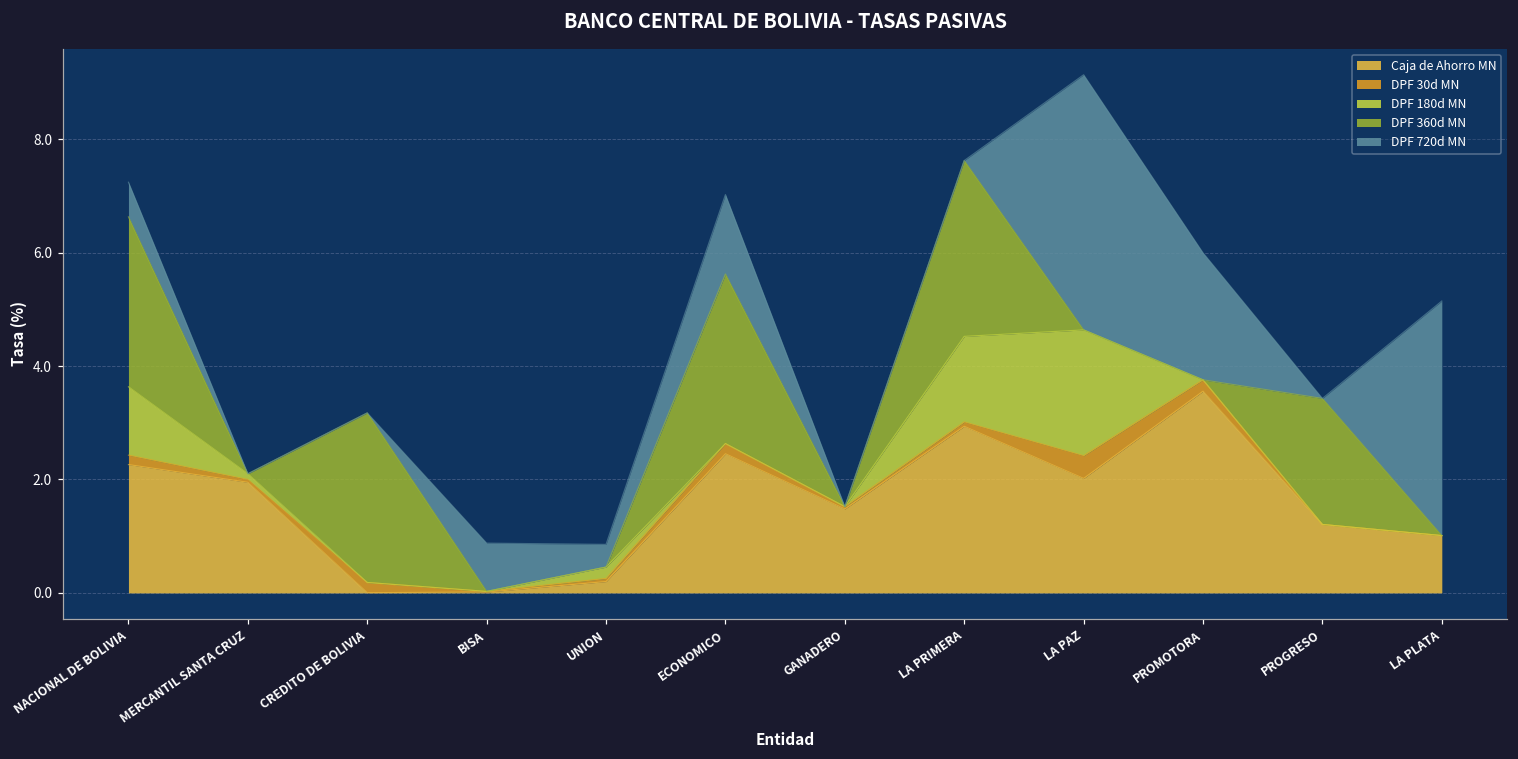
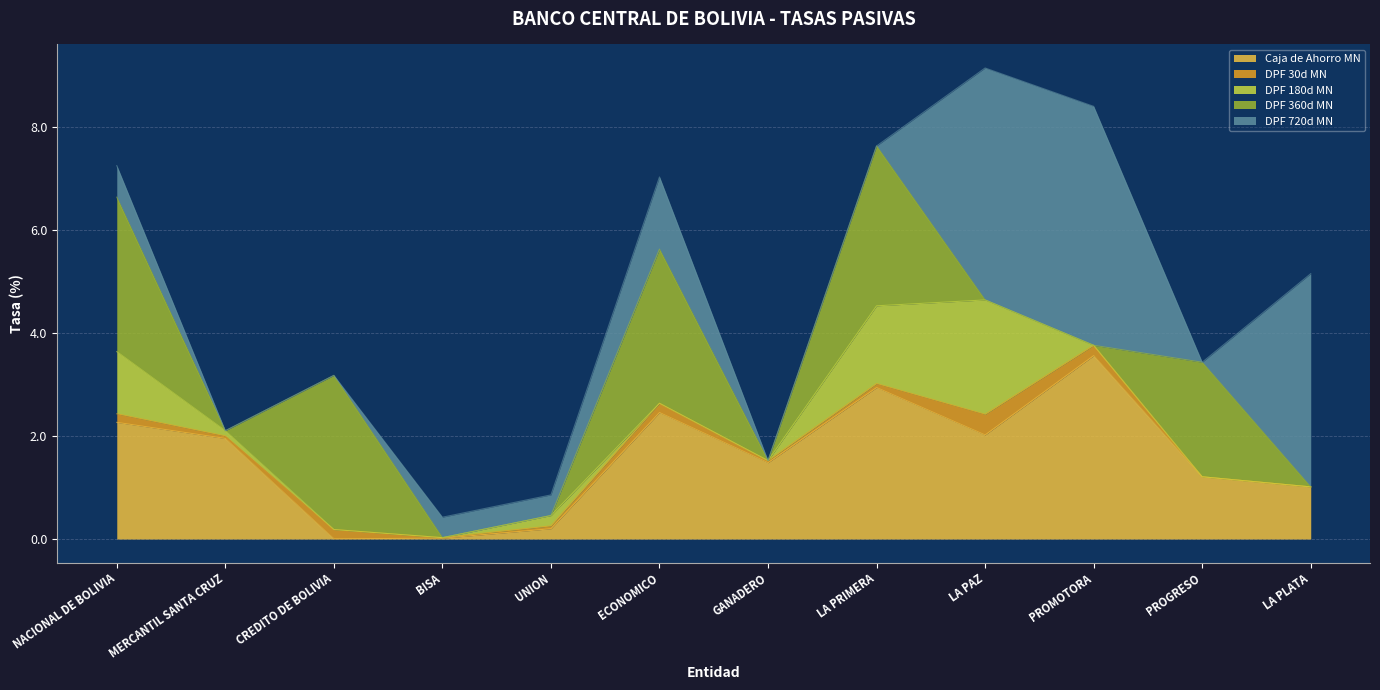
DPF 720d MN, BISA: 0.9 -> 0.4
DPF 720d MN, PROMOTORA: 2.2 -> 4.6
